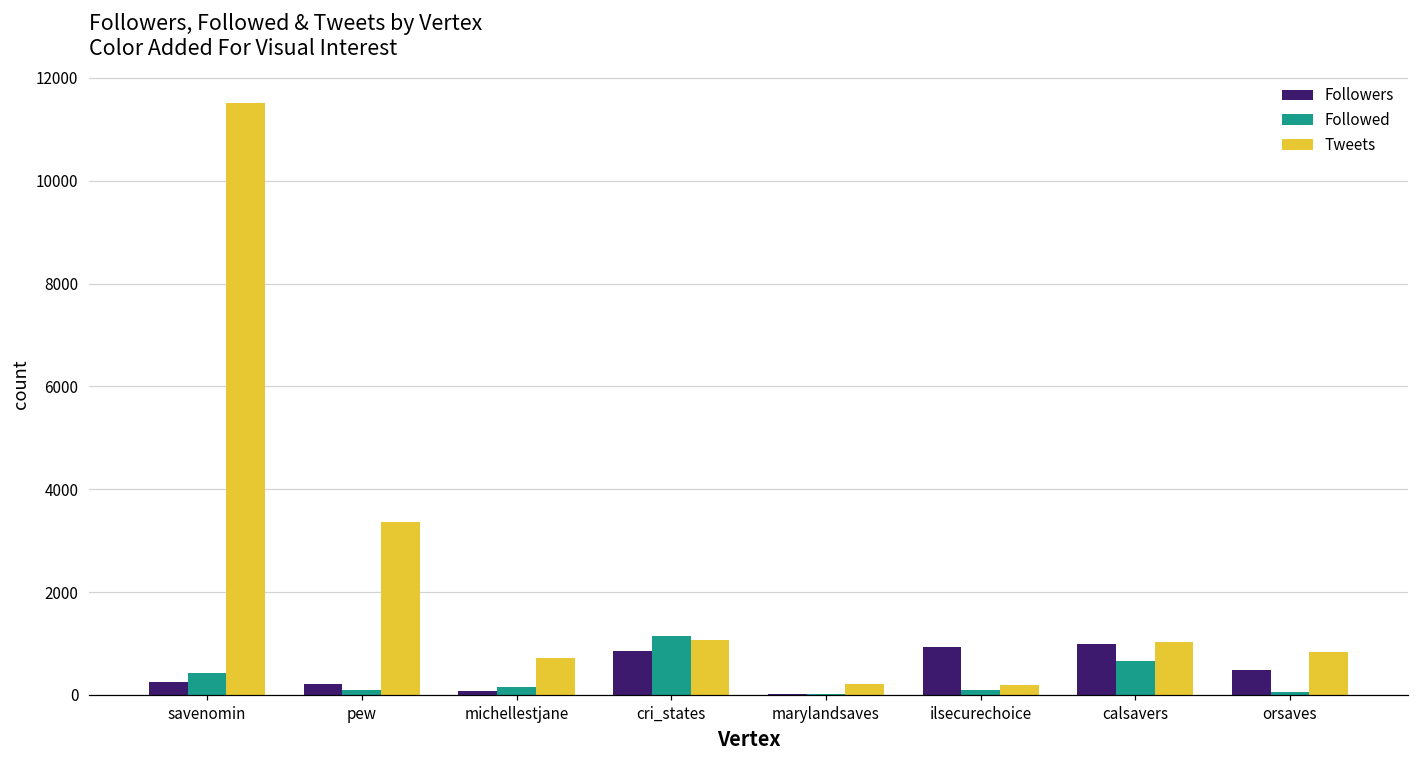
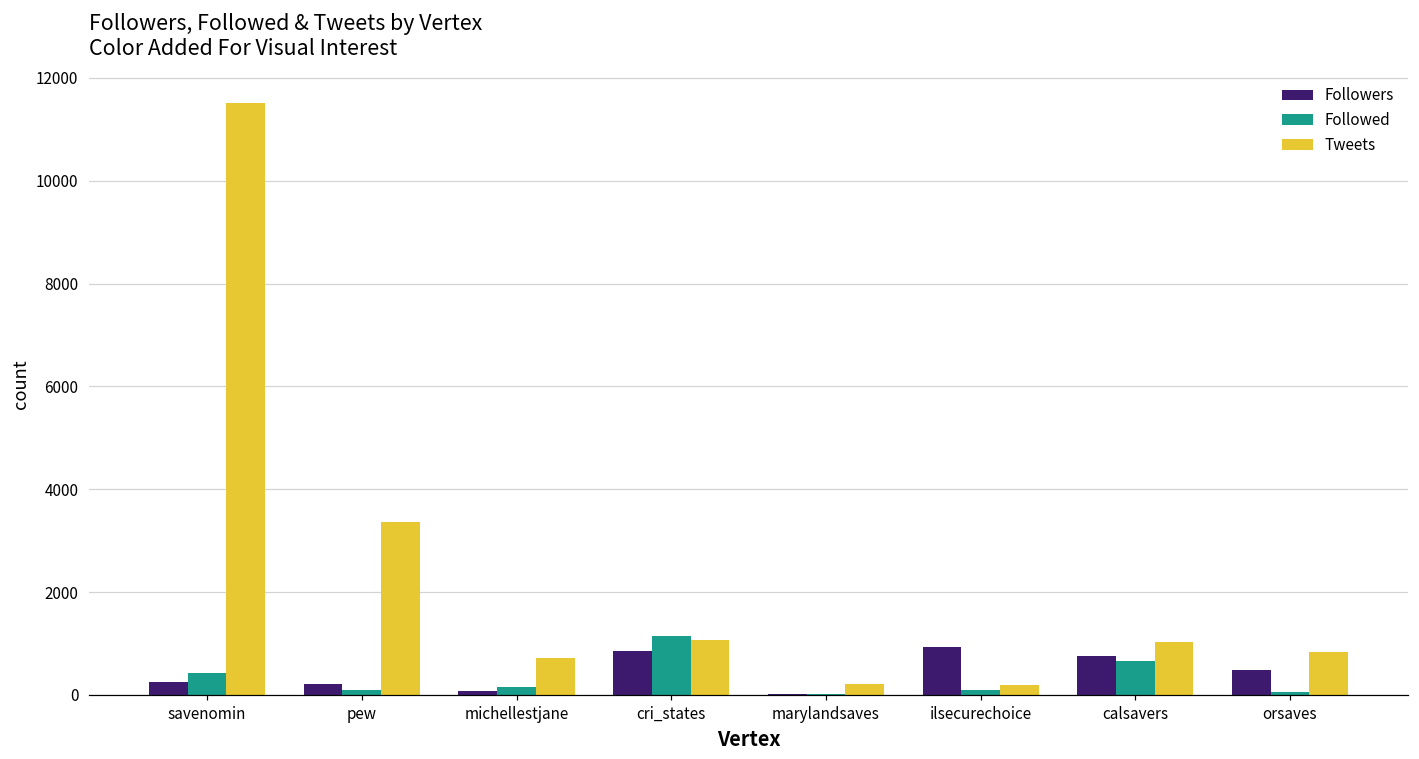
Followers, calsavers: 1000 -> 800
